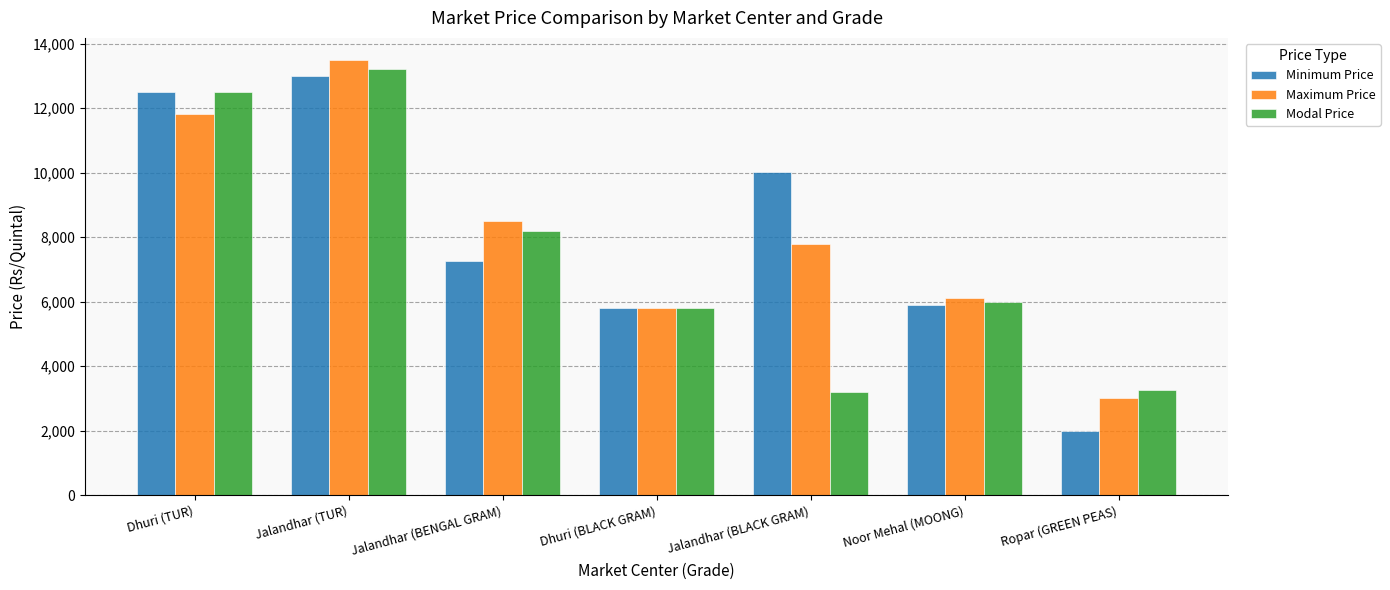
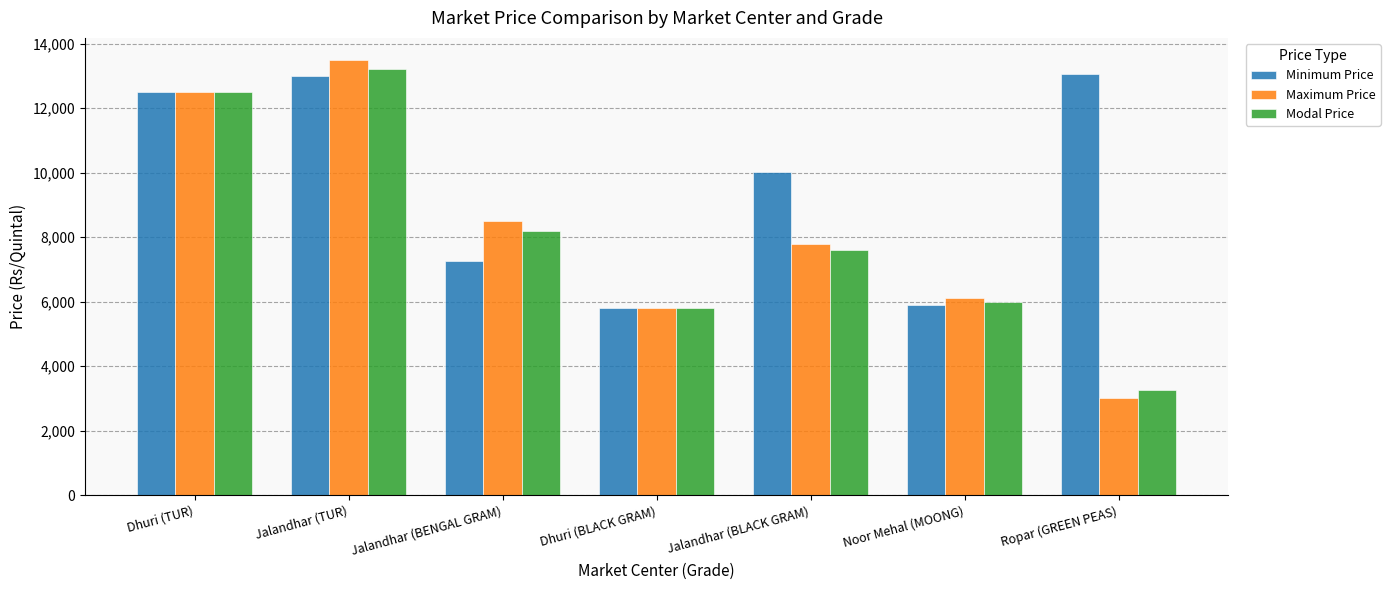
Maximum Price, Dhuri (TUR): 11,800 -> 12,500
Modal Price, Jalandhar (BLACK GRAM): 3,200 -> 7,600
Minimum Price, Ropar (GREEN PEAS): 2,000 -> 13,100
